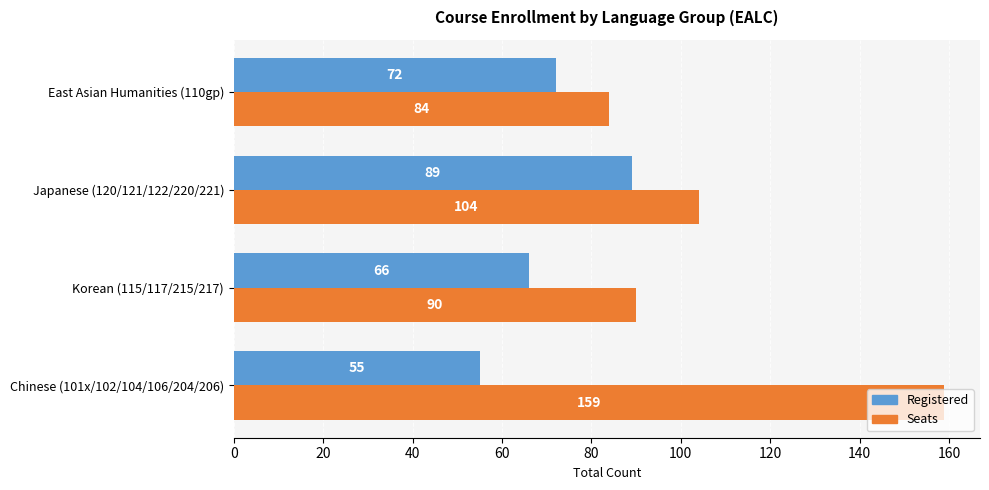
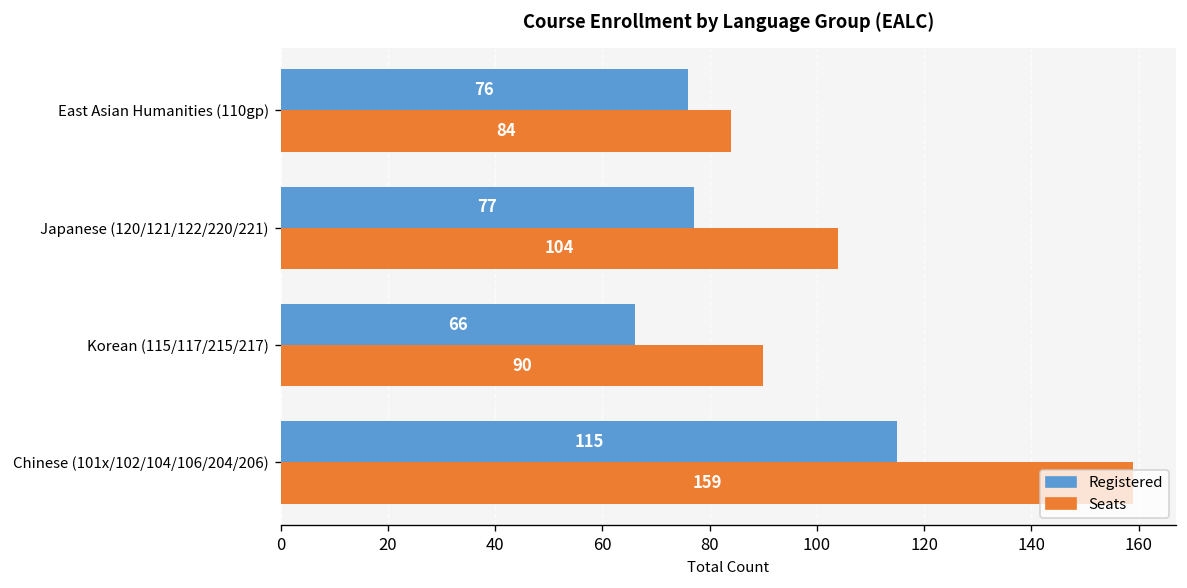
Registered, East Asian Humanities (110gp): 72 -> 76
Registered, Japanese (120/121/122/220/221): 89 -> 77
Registered, Chinese (101x/102/104/106/204/206): 55 -> 115
